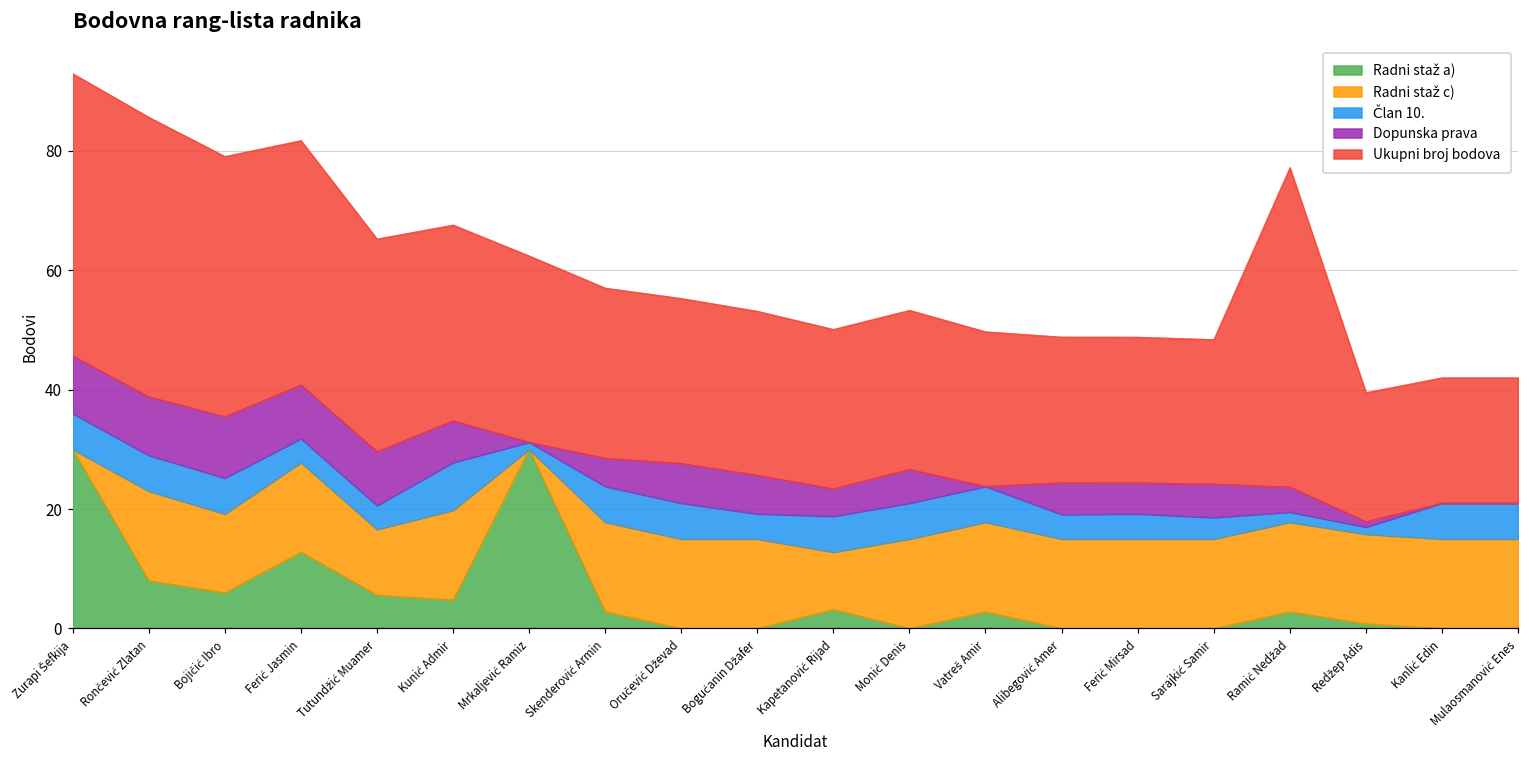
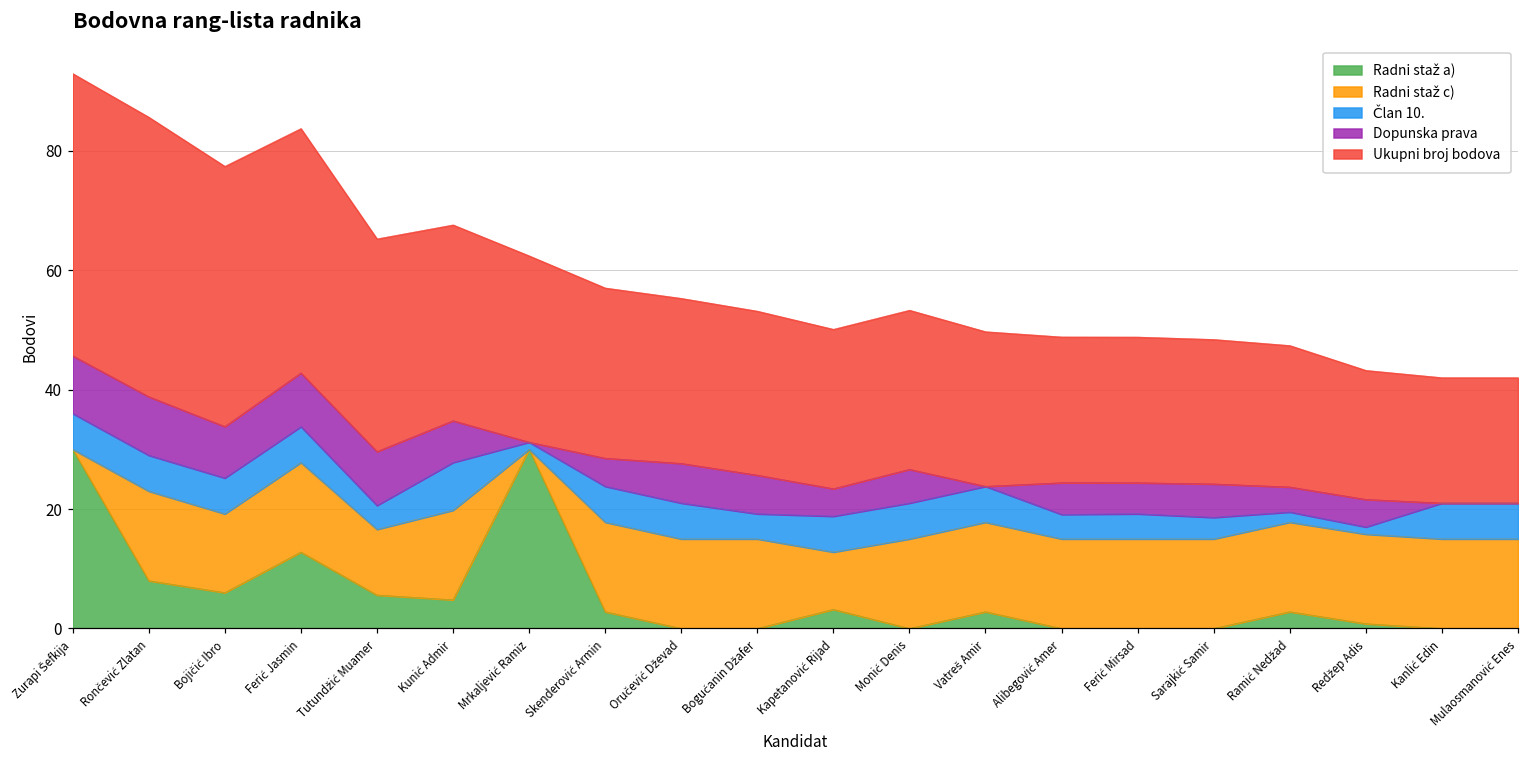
Dopunska prava, Bojičić Ibro: 10 -> 9
Član 10., Ferić Jasmin: 4 -> 6
Ukupni broj bodova, Ramić Nedžad: 54 -> 24
Dopunska prava, Redžep Adis: 1 -> 5
